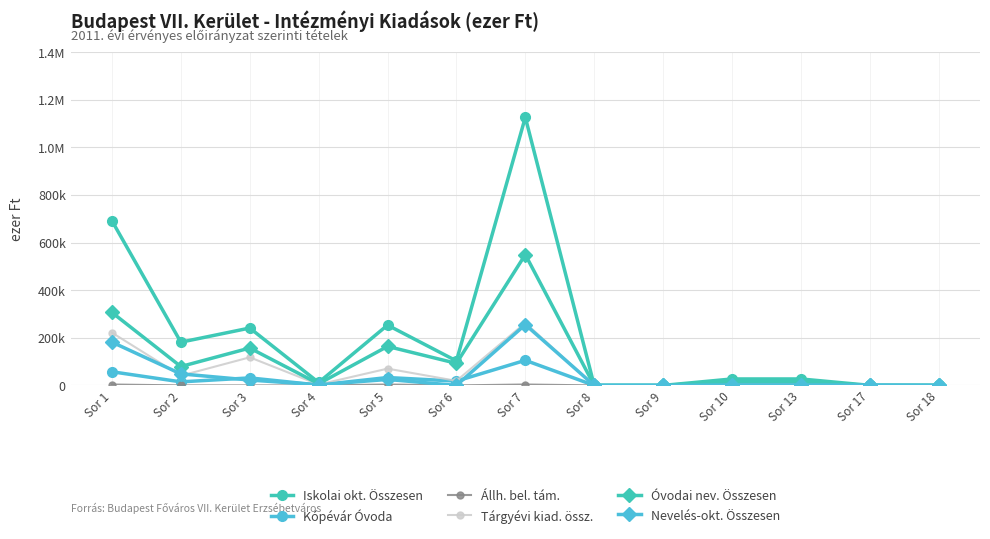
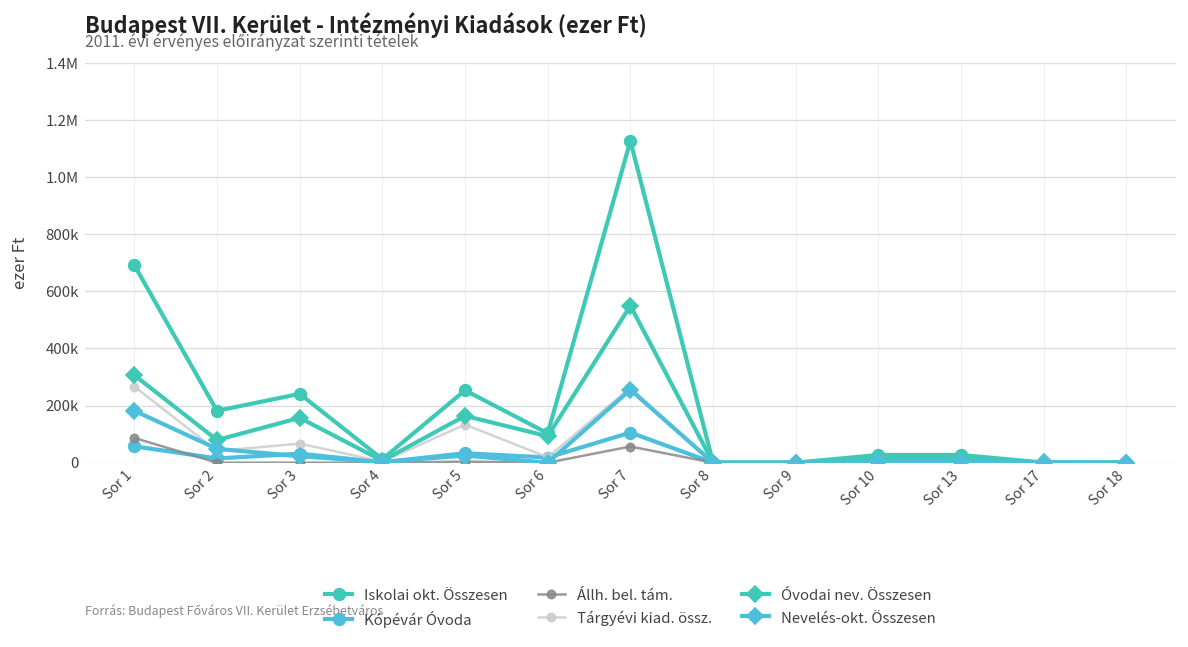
Állh. bel. tám., Sor 1: 0 -> 90000
Tárgyévi kiad. össz., Sor 1: 220000 -> 270000
Tárgyévi kiad. össz., Sor 3: 120000 -> 70000
Tárgyévi kiad. össz., Sor 5: 70000 -> 130000
Állh. bel. tám., Sor 7: 0 -> 60000
